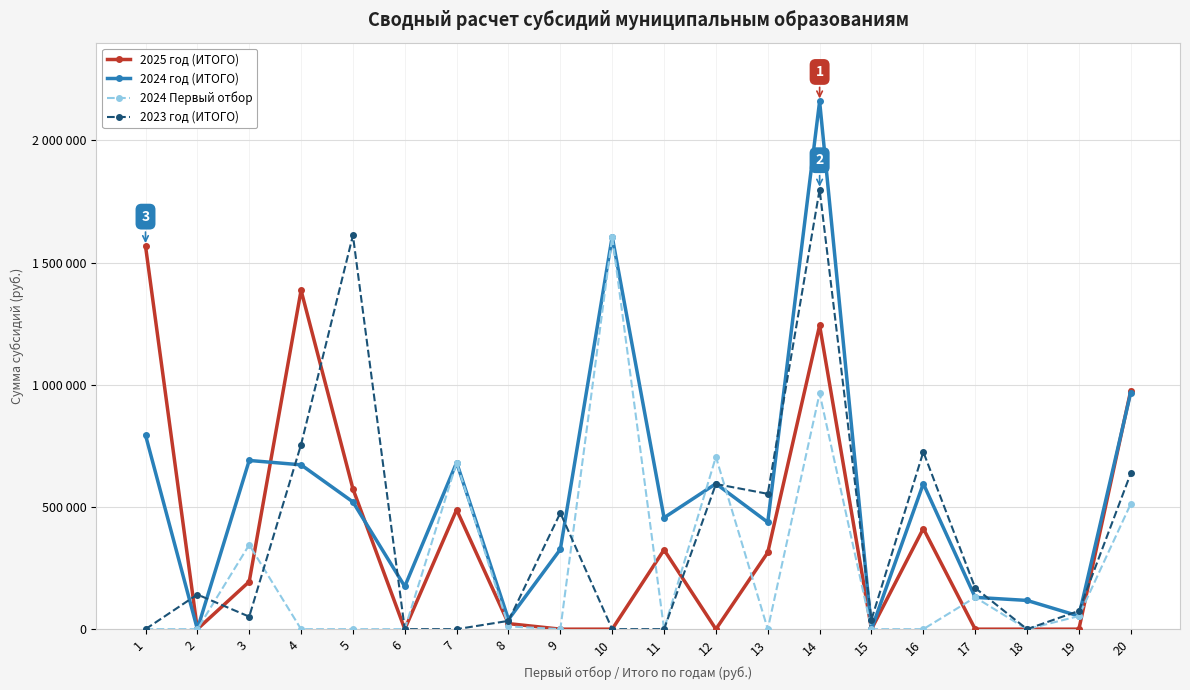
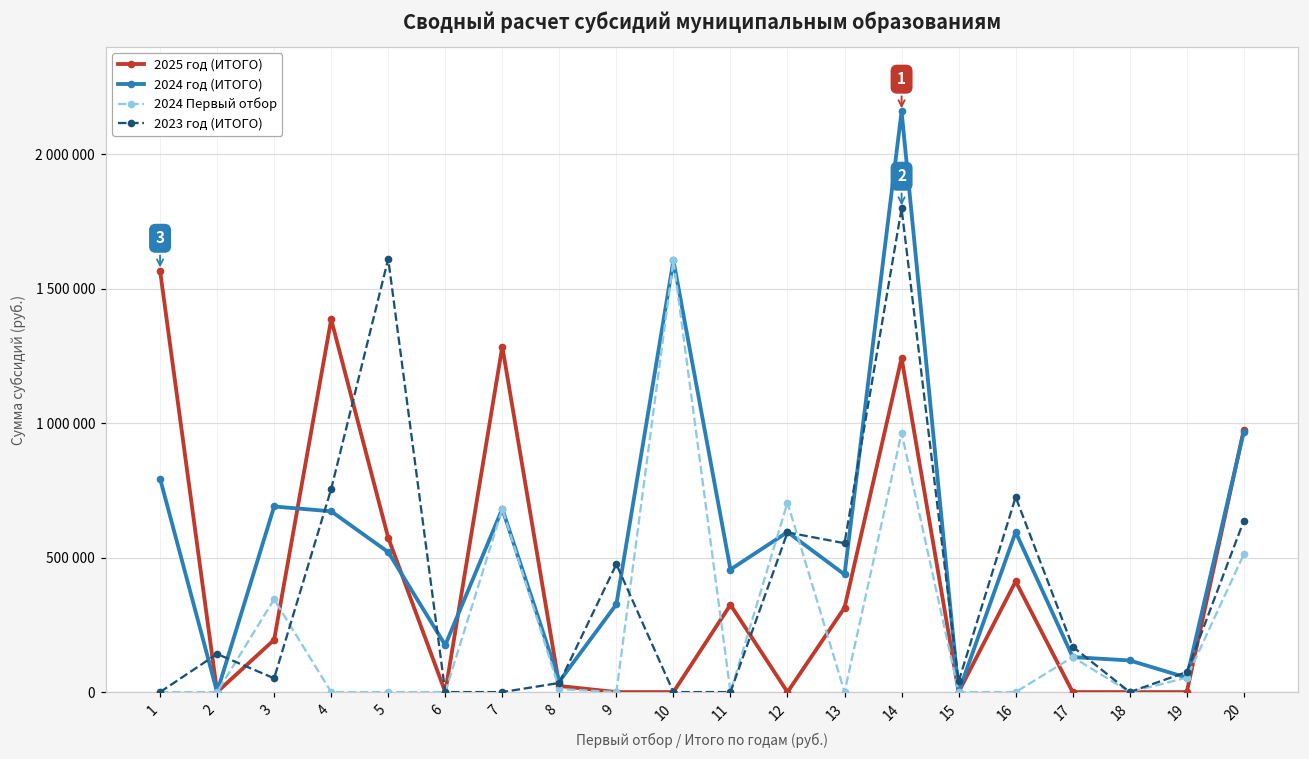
2025 год (ИТОГО), 7: 490000 -> 1290000
